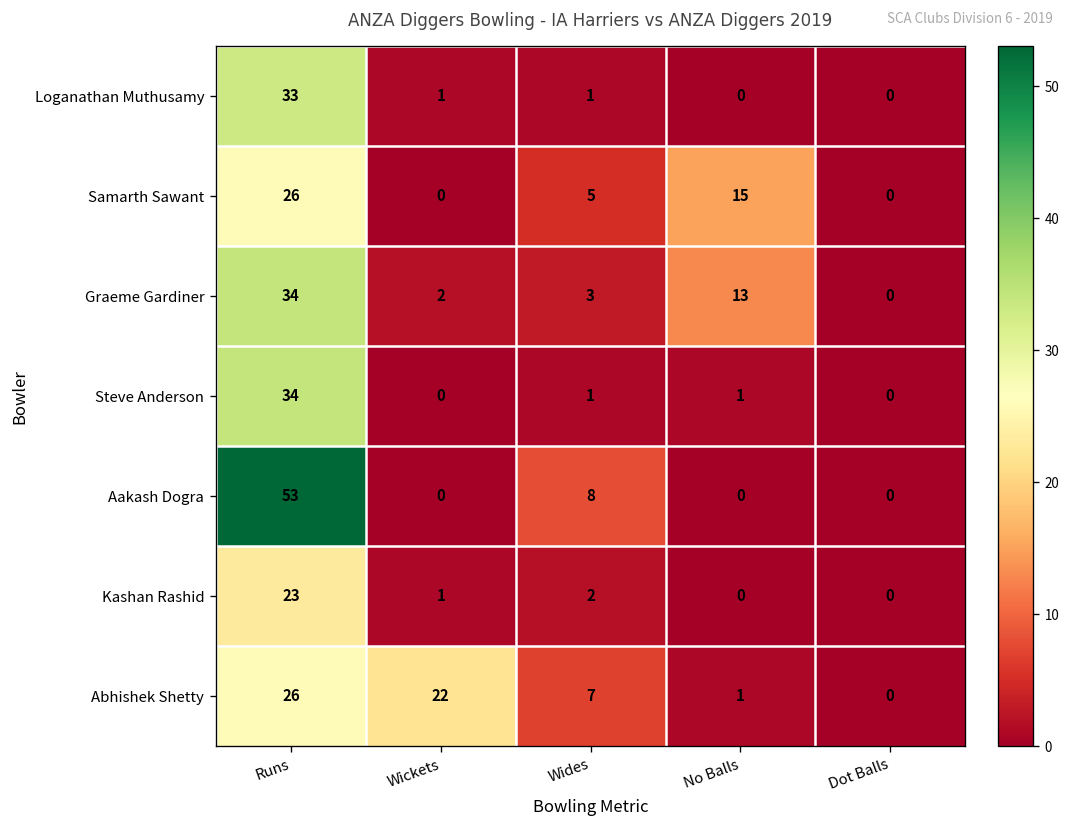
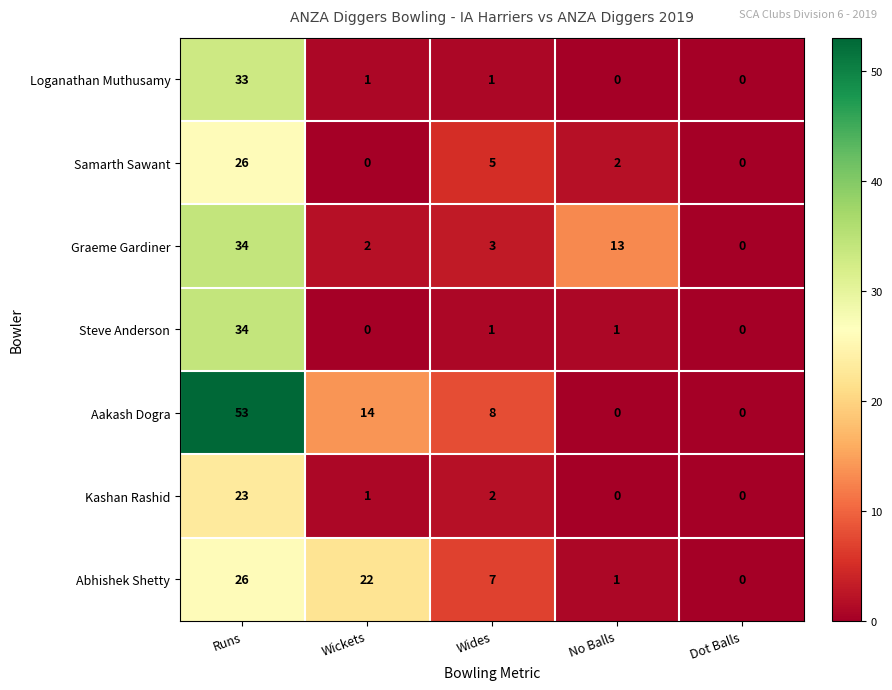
Samarth Sawant, No Balls: 15 -> 2
Aakash Dogra, Wickets: 0 -> 14
